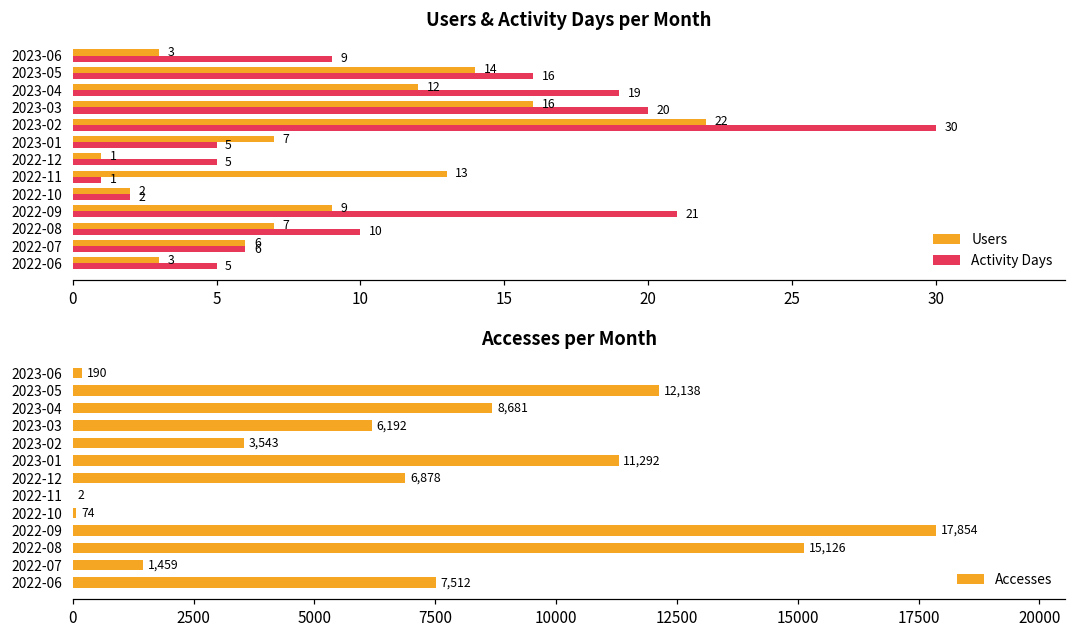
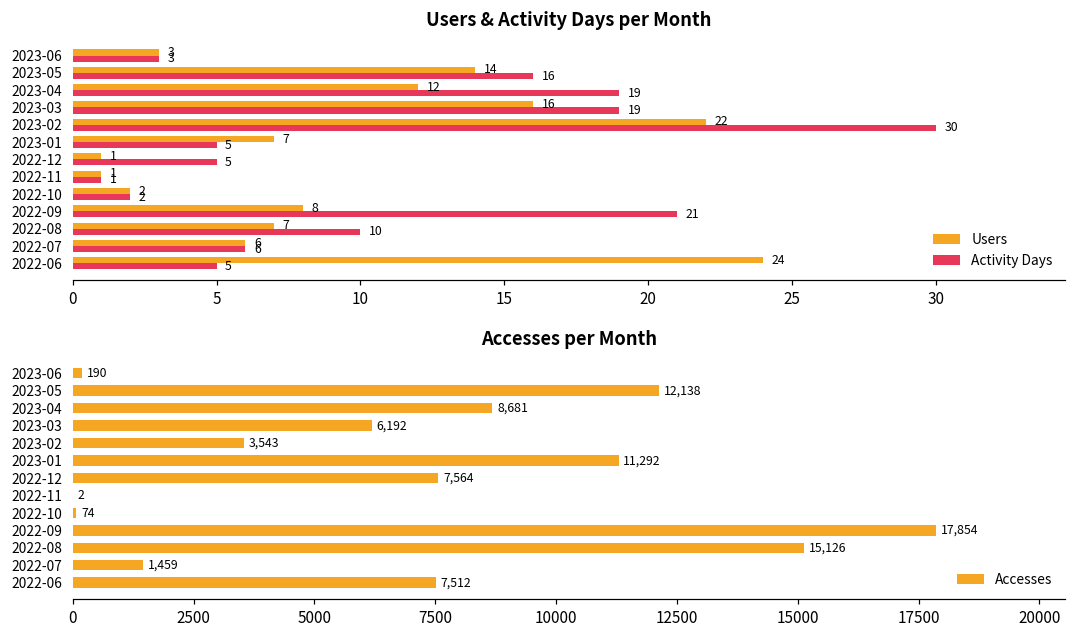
Users & Activity Days per Month, Activity Days, 2023-06: 9 -> 3
Users & Activity Days per Month, Activity Days, 2023-03: 20 -> 19
Users & Activity Days per Month, Users, 2022-11: 13 -> 1
Users & Activity Days per Month, Users, 2022-09: 9 -> 8
Users & Activity Days per Month, Users, 2022-06: 3 -> 24
Accesses per Month, 2022-12: 6,878 -> 7,564
